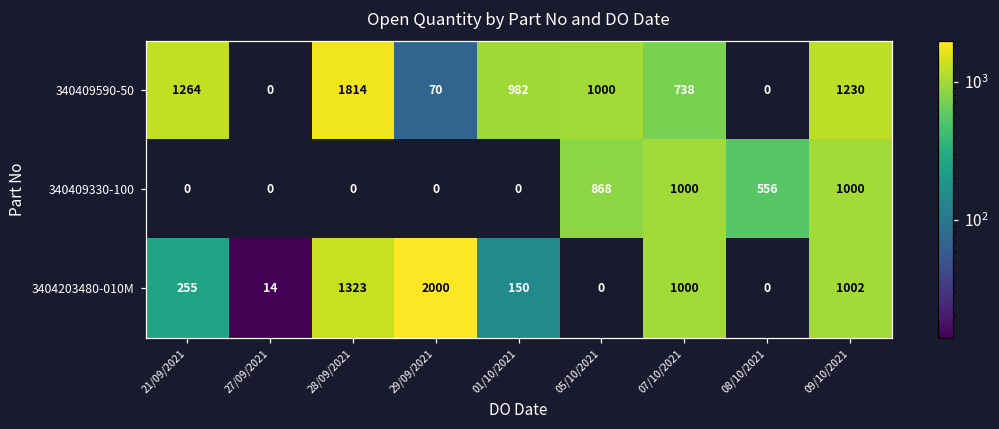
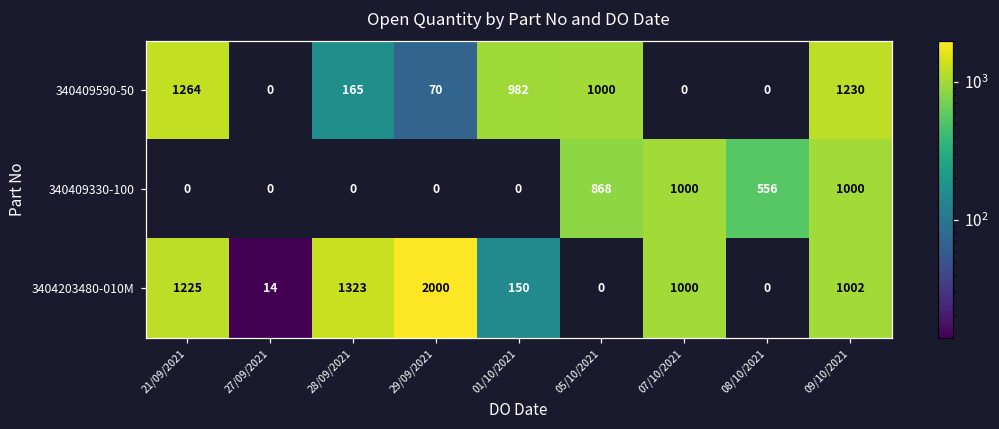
340409590-50, 28/09/2021: 1814 -> 165
340409590-50, 07/10/2021: 738 -> 0
3404203480-010M, 21/09/2021: 255 -> 1225
